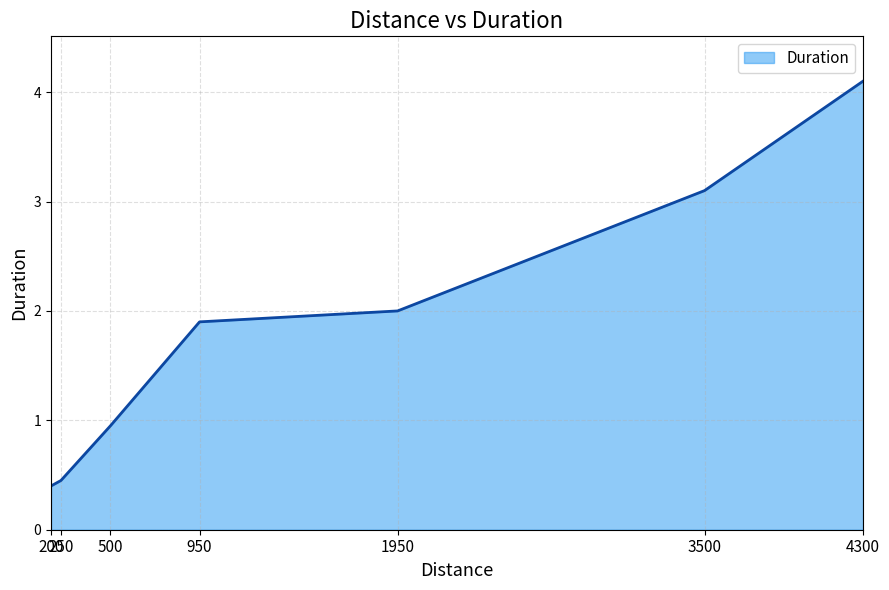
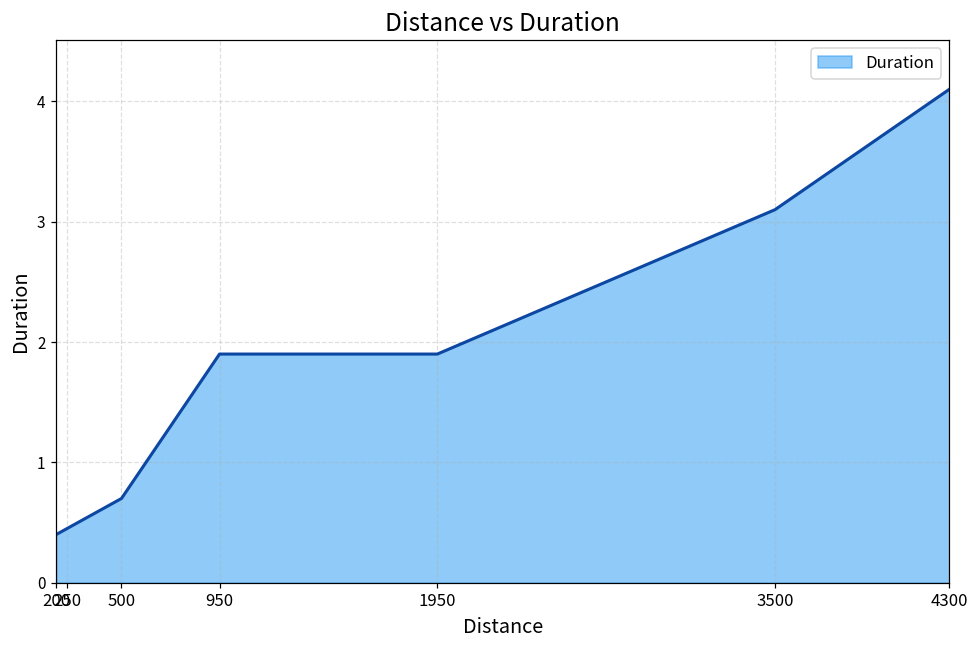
500: 0.95 -> 0.70
1950: 2.0 -> 1.9
